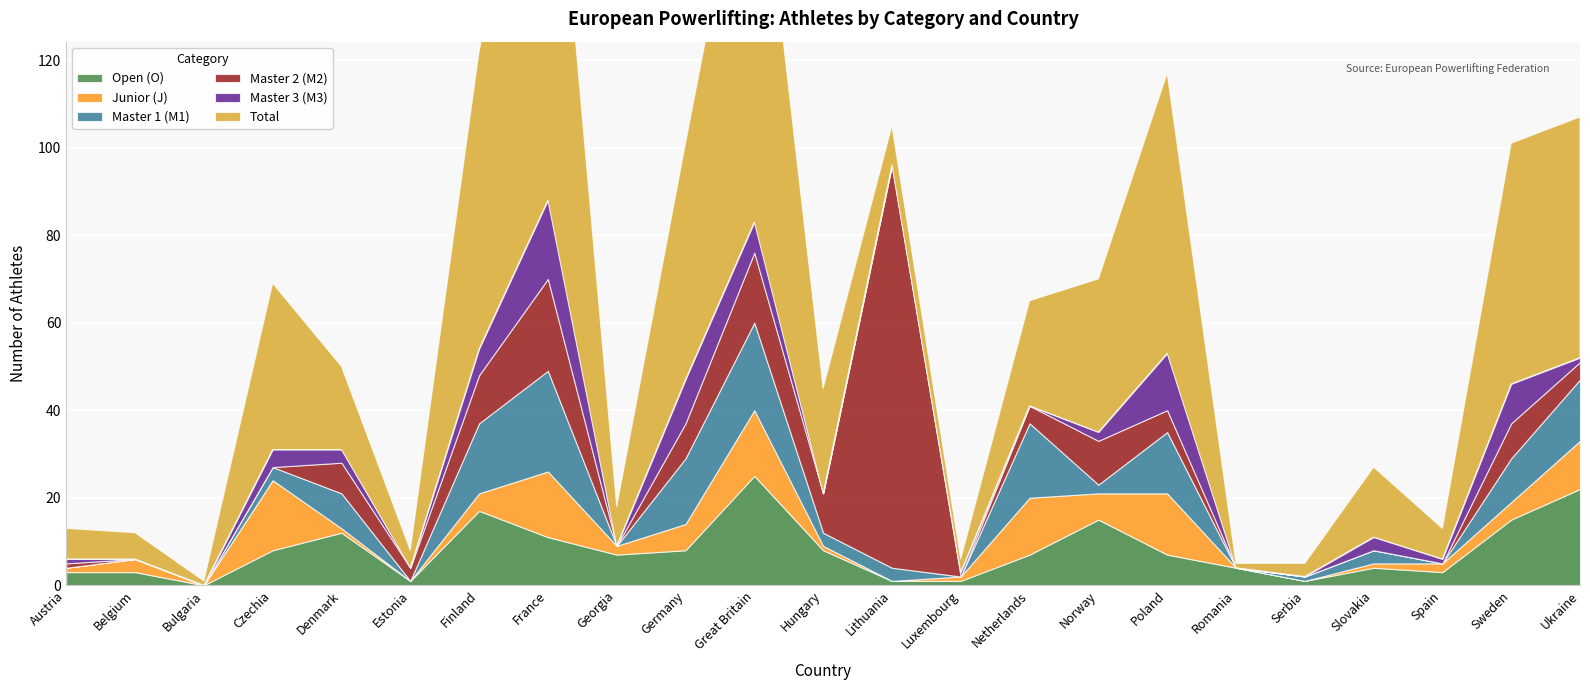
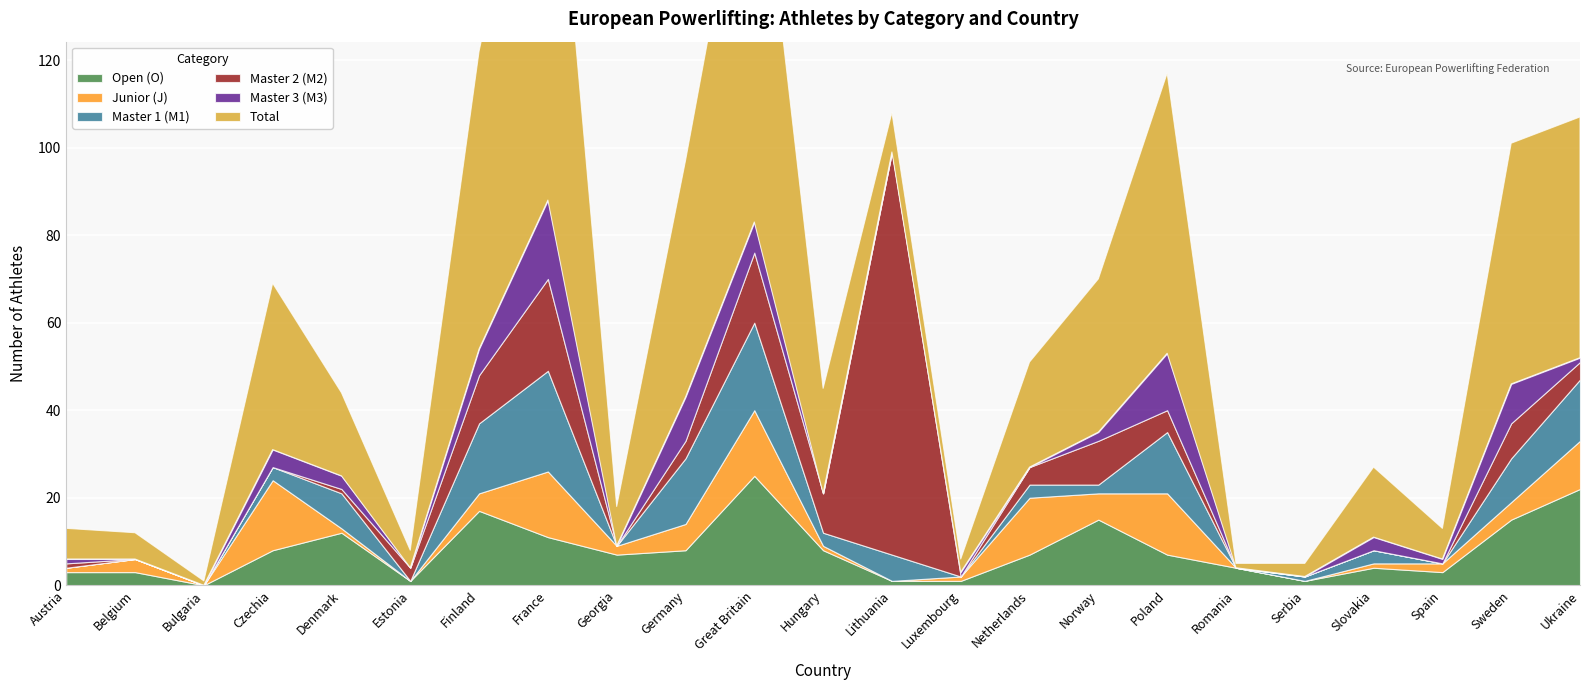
Master 2 (M2), Denmark: 7 -> 1
Master 2 (M2), Germany: 8 -> 4
Master 1 (M1), Lithuania: 3 -> 6
Master 1 (M1), Netherlands: 17 -> 3
